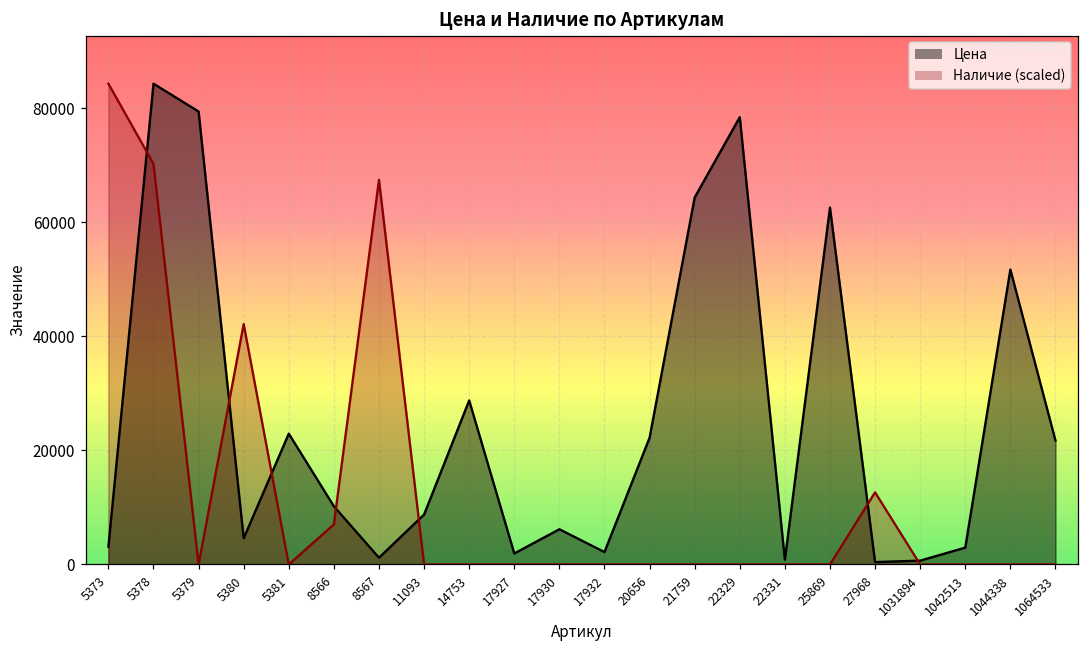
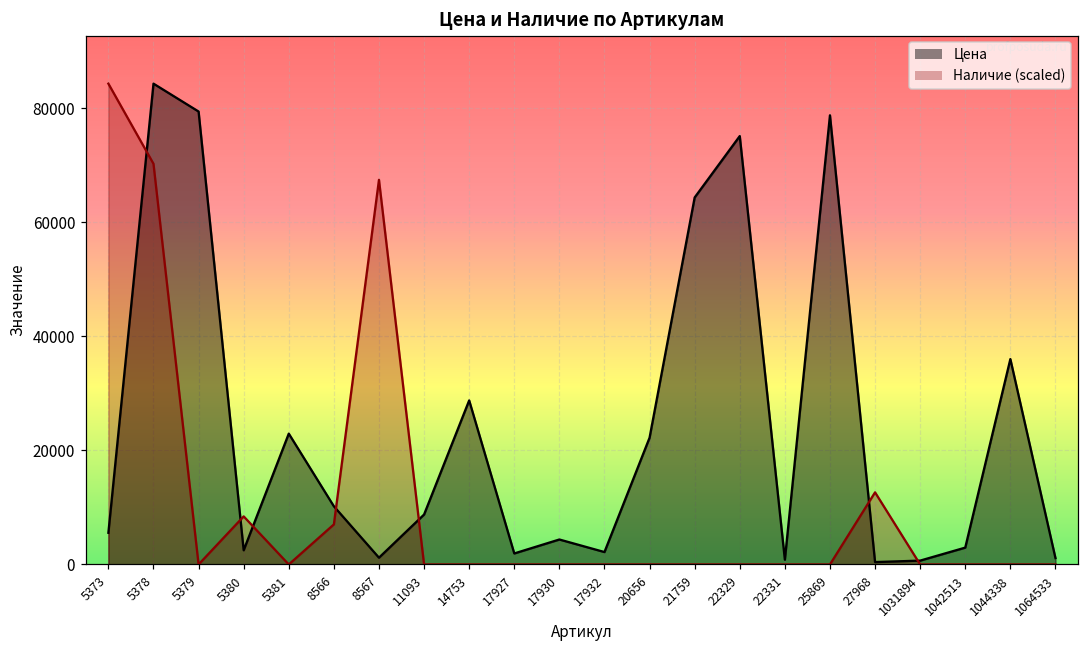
Цена, 5373: 3000 -> 6000
Цена, 5380: 5000 -> 2000
Наличие (scaled), 5380: 42000 -> 8000
Цена, 17930: 6000 -> 4000
Цена, 22329: 78000 -> 75000
Цена, 25869: 63000 -> 79000
Цена, 1044338: 52000 -> 36000
Цена, 1064533: 22000 -> 1000
